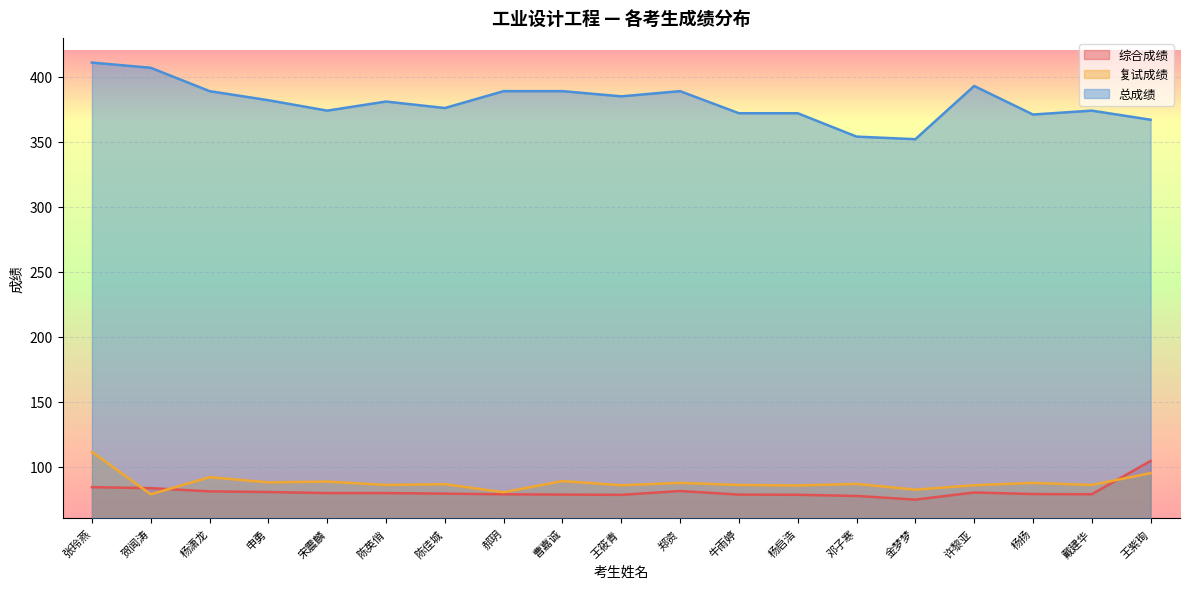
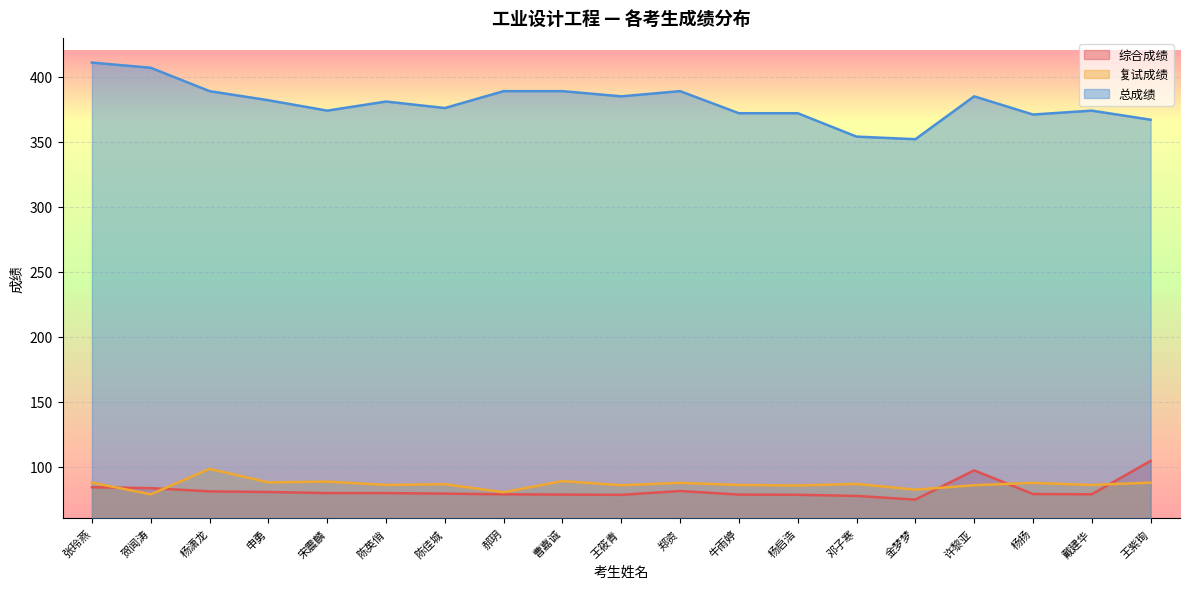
复试成绩, 张玲燕: 111 -> 88
复试成绩, 杨潇龙: 92 -> 98
综合成绩, 许黎亚: 80 -> 97
总成绩, 许黎亚: 393 -> 385
复试成绩, 王紫珣: 95 -> 88
